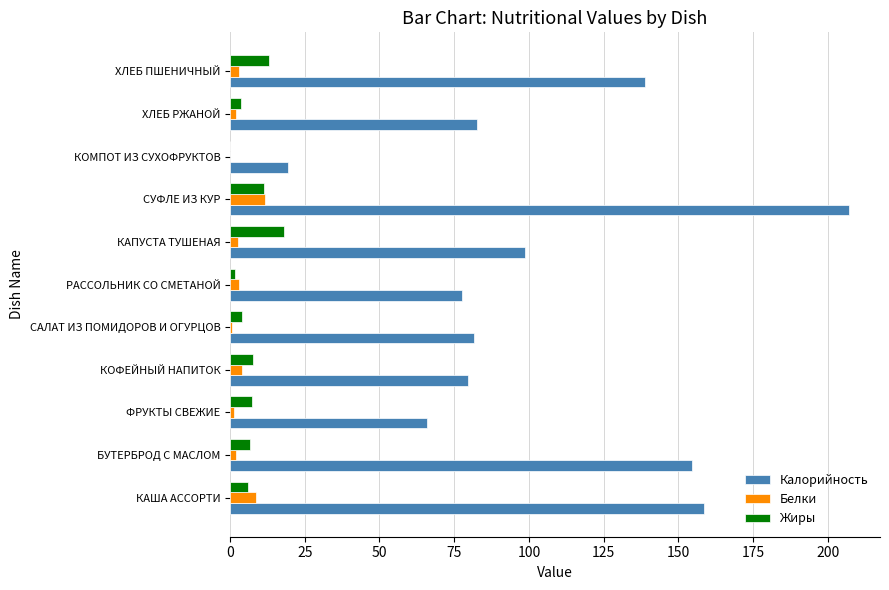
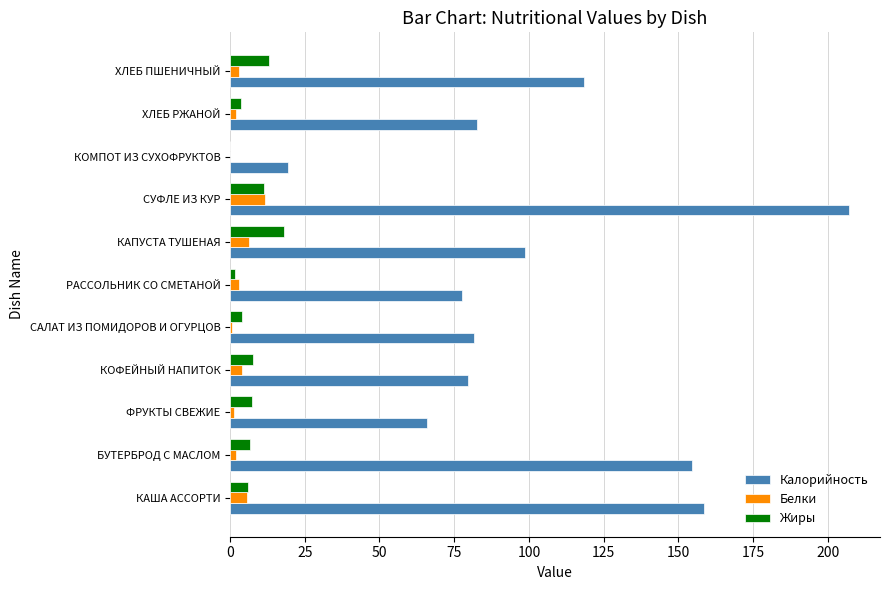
Калорийность, ХЛЕБ ПШЕНИЧНЫЙ: 139 -> 118
Белки, КАПУСТА ТУШЕНАЯ: 3 -> 6
Белки, КАША АССОРТИ: 9 -> 6
